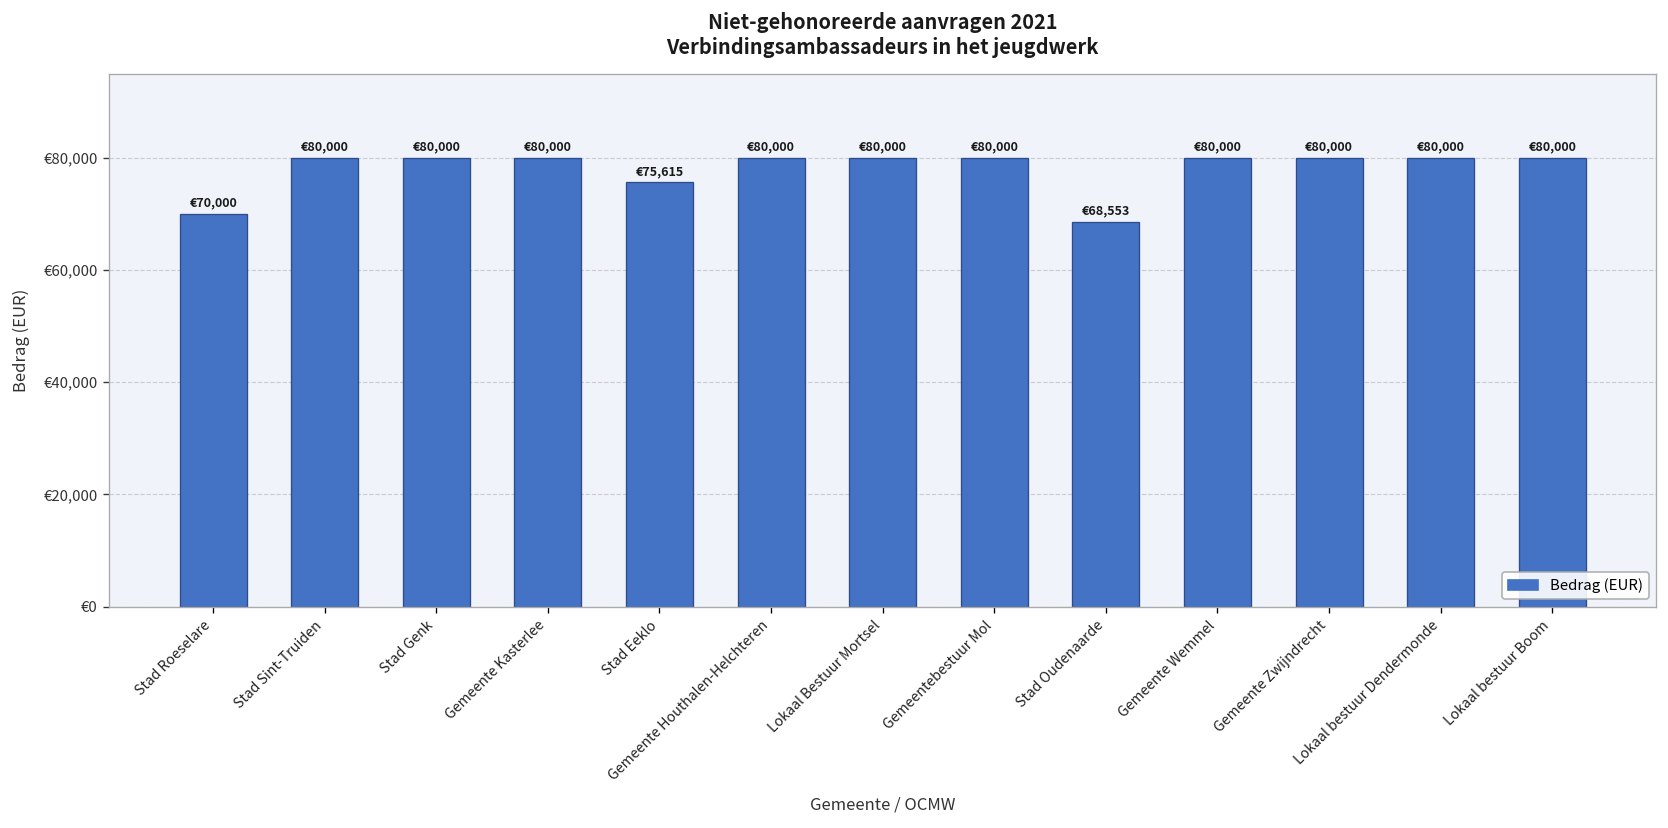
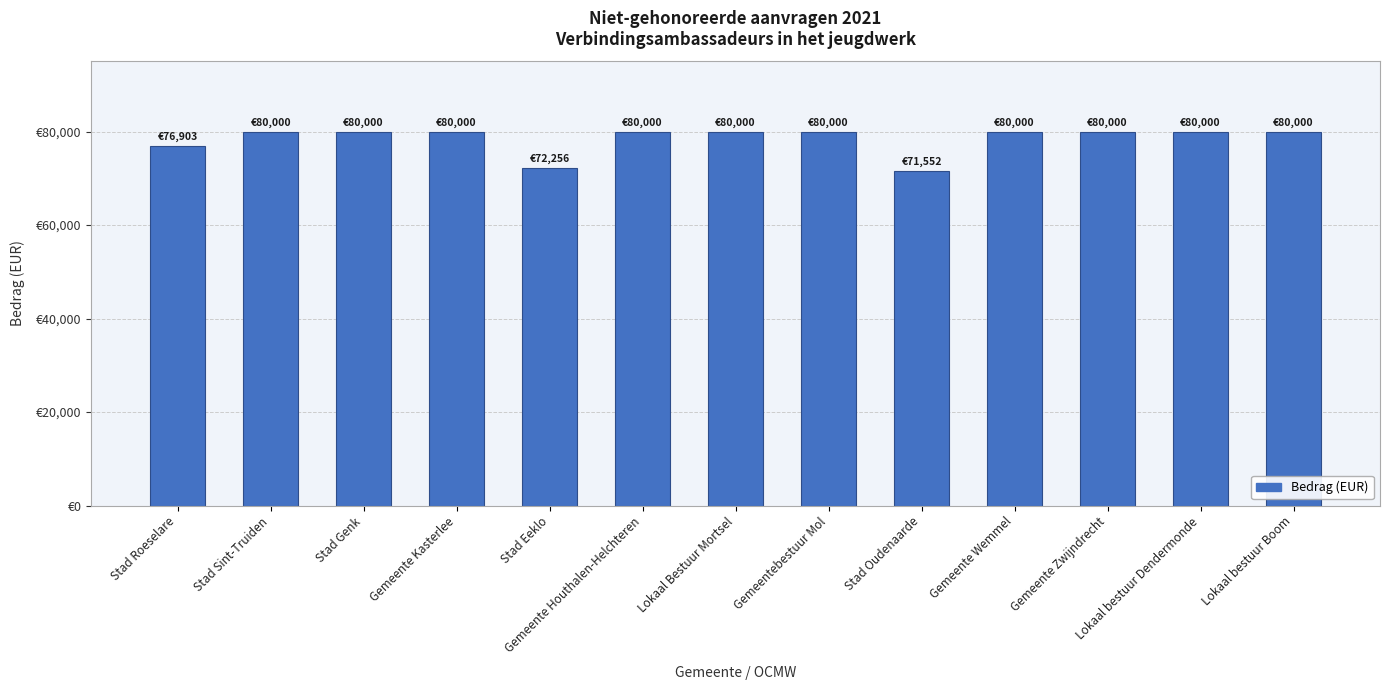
Stad Roeselare: €70,000 -> €76,903
Stad Eeklo: €75,615 -> €72,256
Stad Oudenaarde: €68,553 -> €71,552
